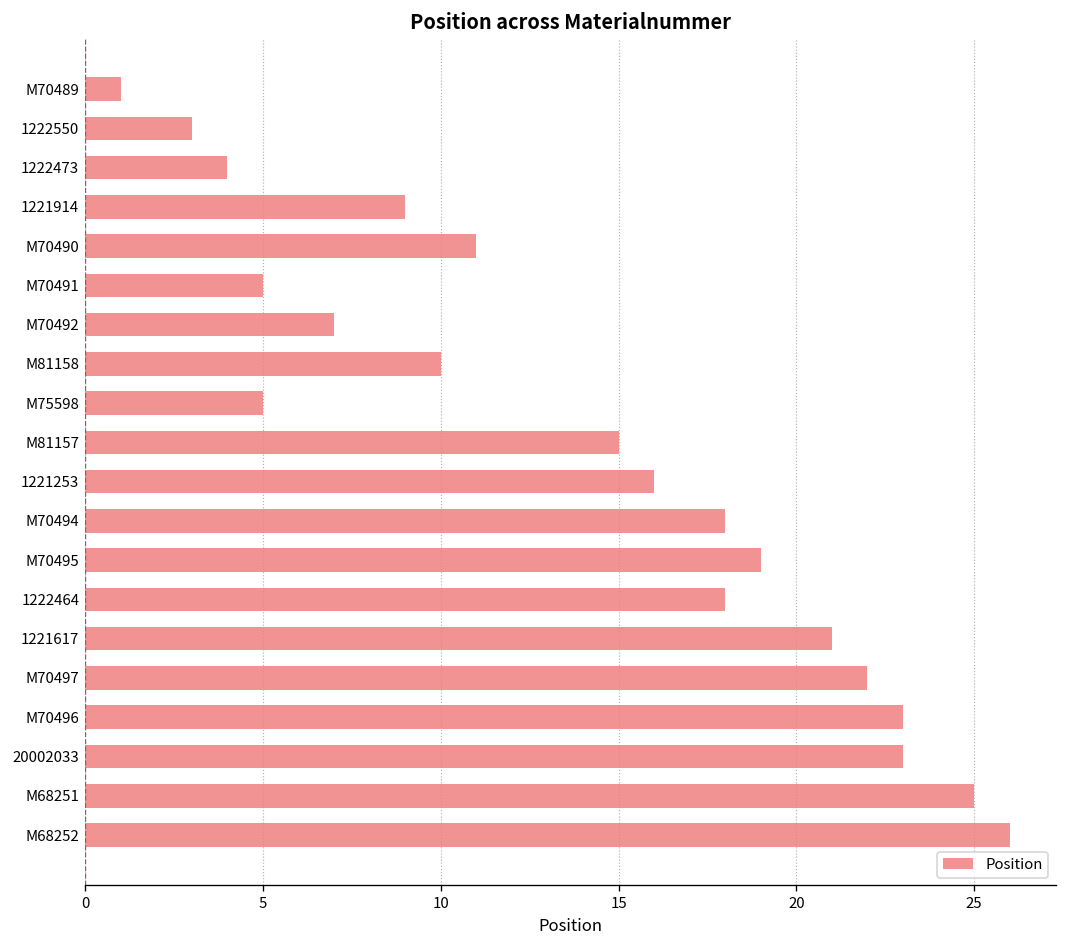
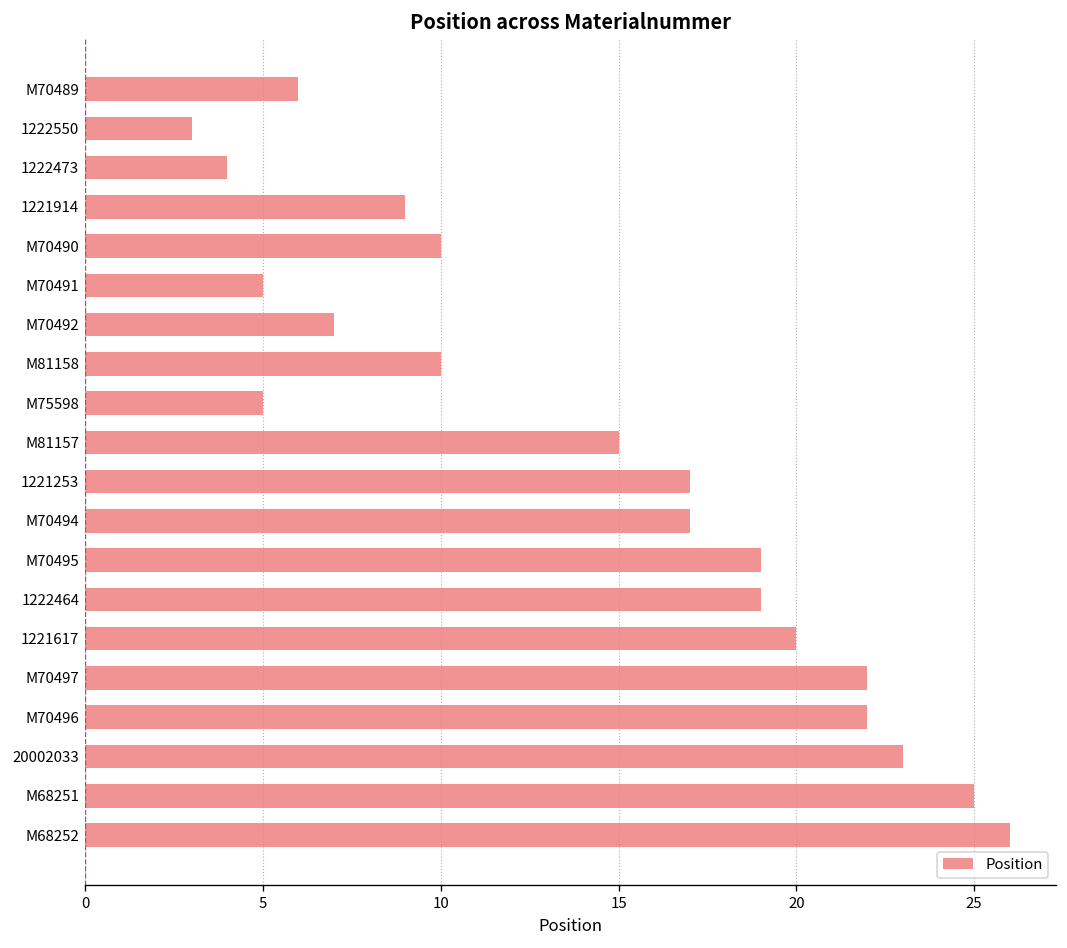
M70489: 1 -> 6
M70490: 11 -> 10
1221253: 16 -> 17
M70494: 18 -> 17
1222464: 18 -> 19
1221617: 21 -> 20
M70496: 23 -> 22
